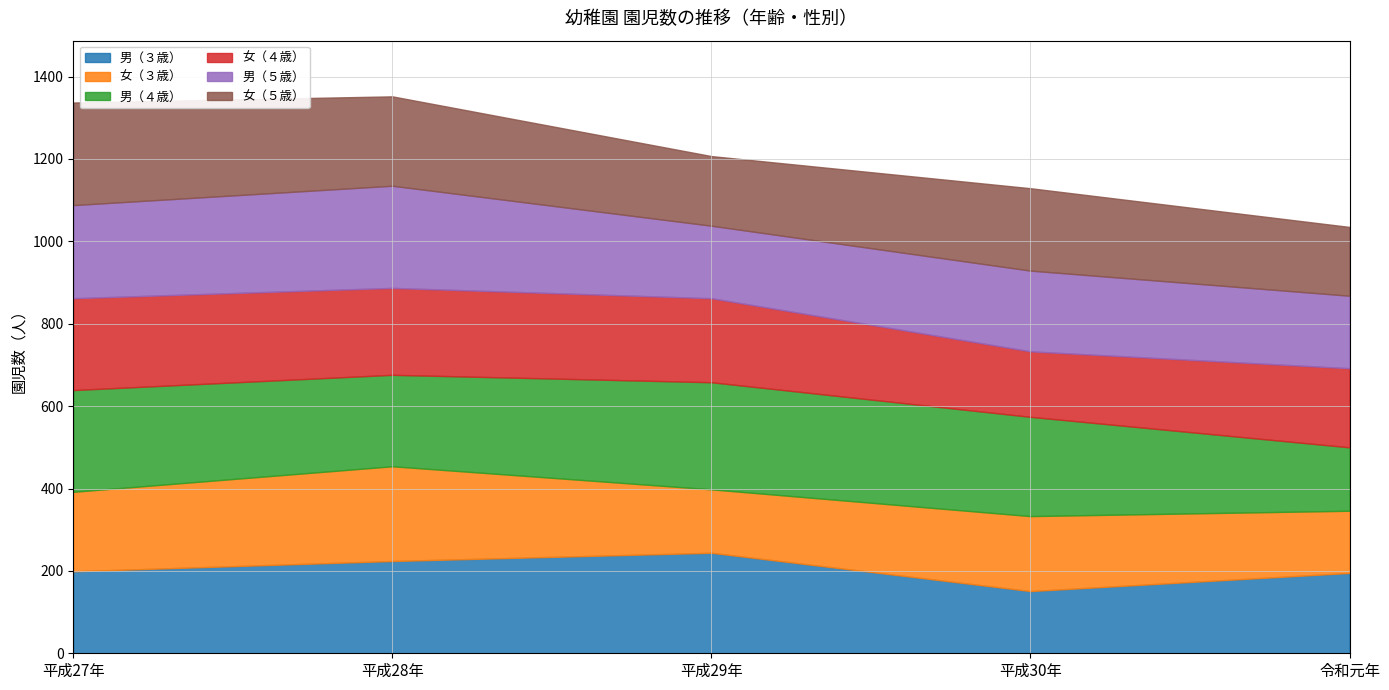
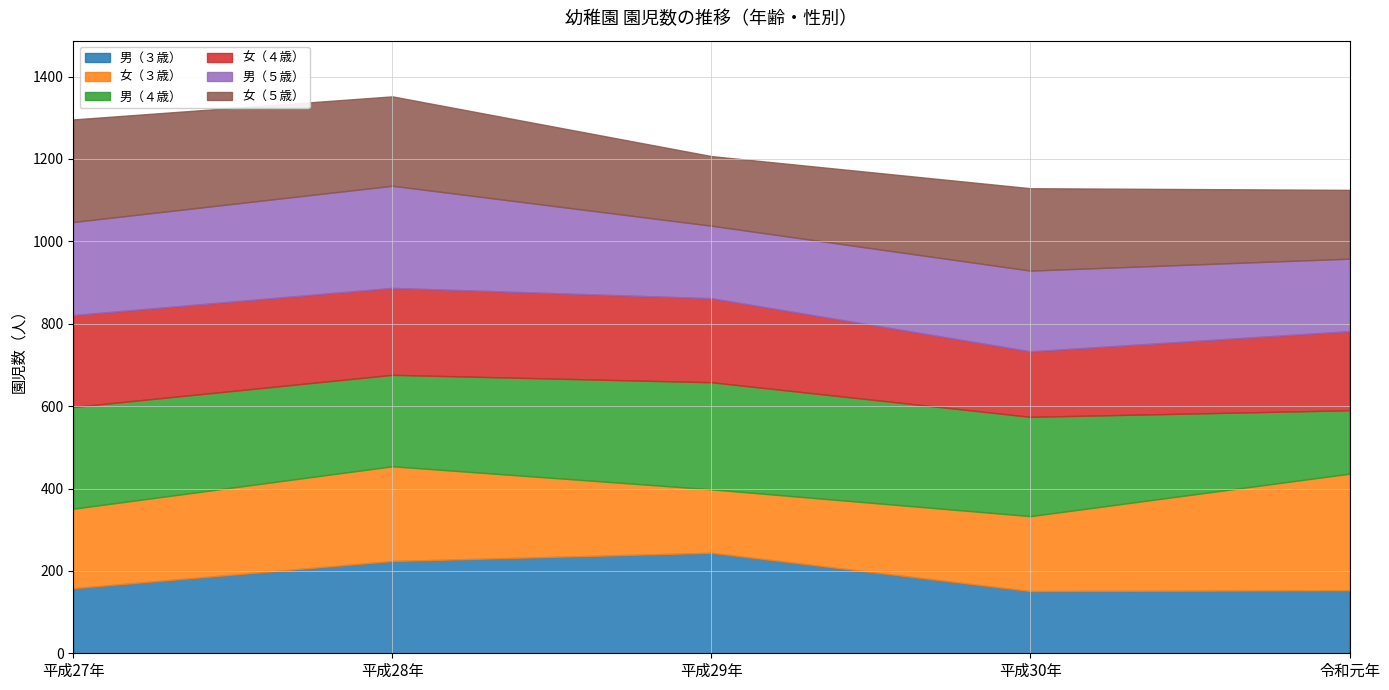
男（３歳）, 平成27年: 200 -> 160
男（３歳）, 令和元年: 200 -> 150
女（３歳）, 令和元年: 150 -> 280
